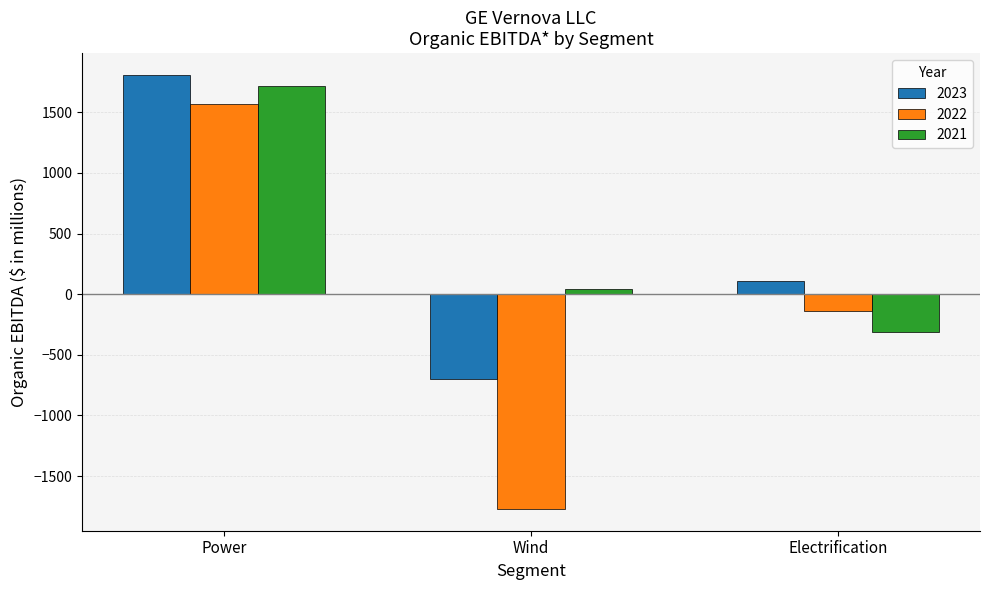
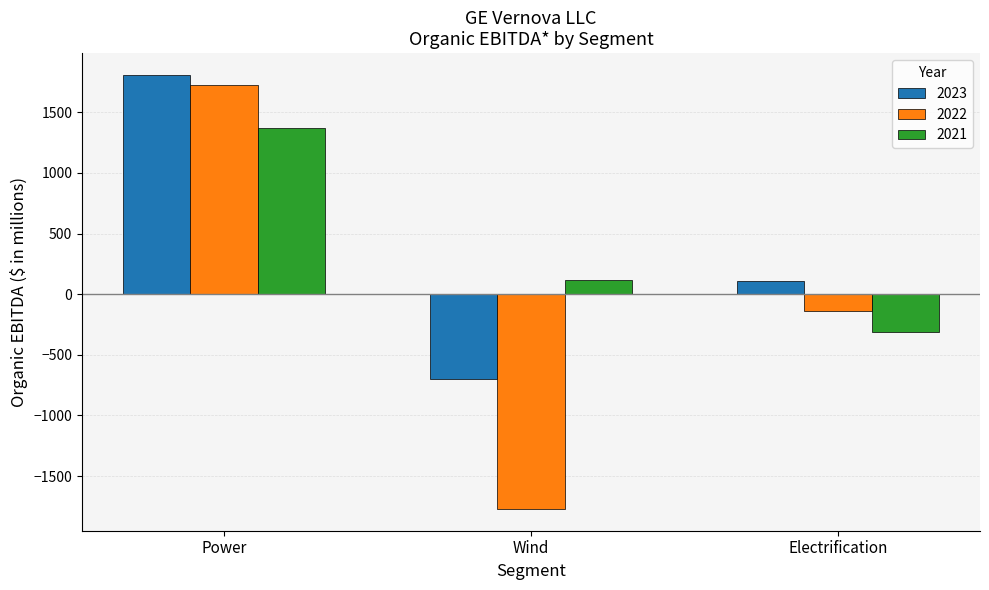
2022, Power: 1570 -> 1730
2021, Power: 1710 -> 1370
2021, Wind: 40 -> 120
